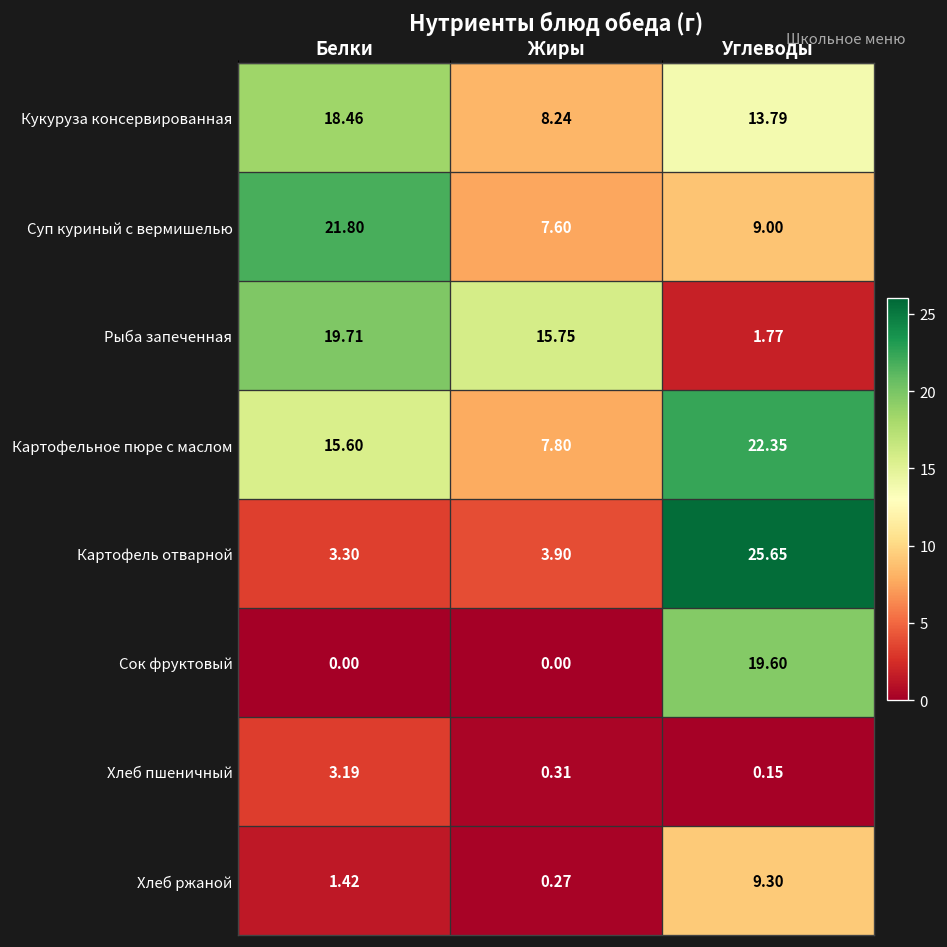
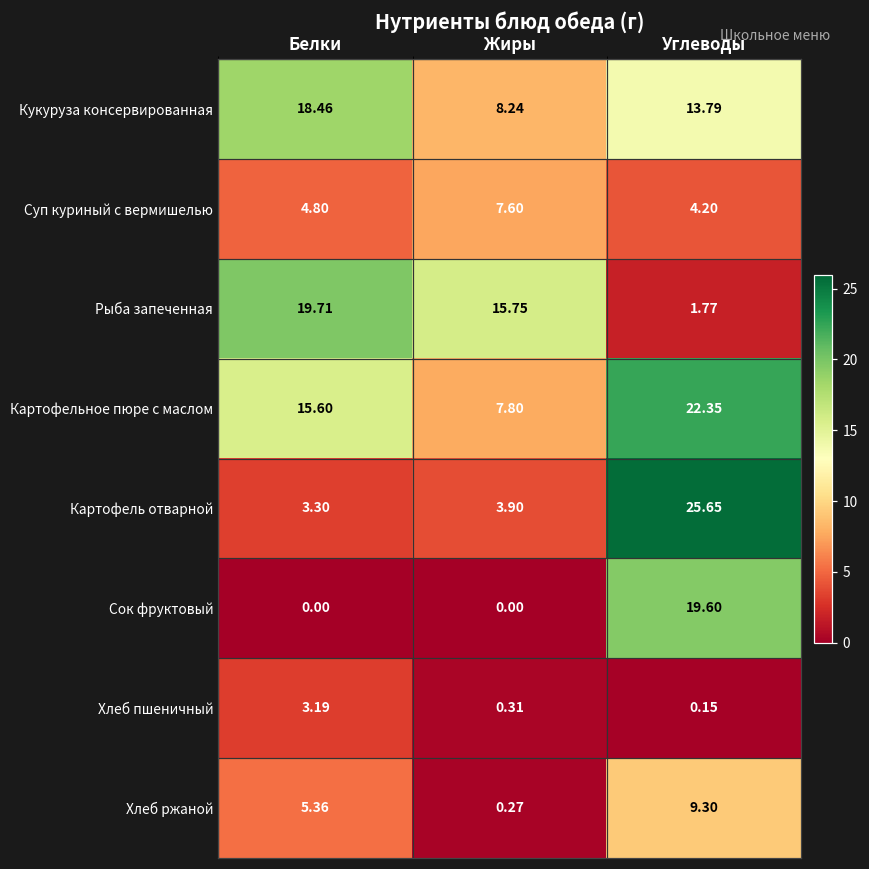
Суп куриный с вермишелью, Белки: 21.80 -> 4.80
Суп куриный с вермишелью, Углеводы: 9.00 -> 4.20
Хлеб ржаной, Белки: 1.42 -> 5.36
